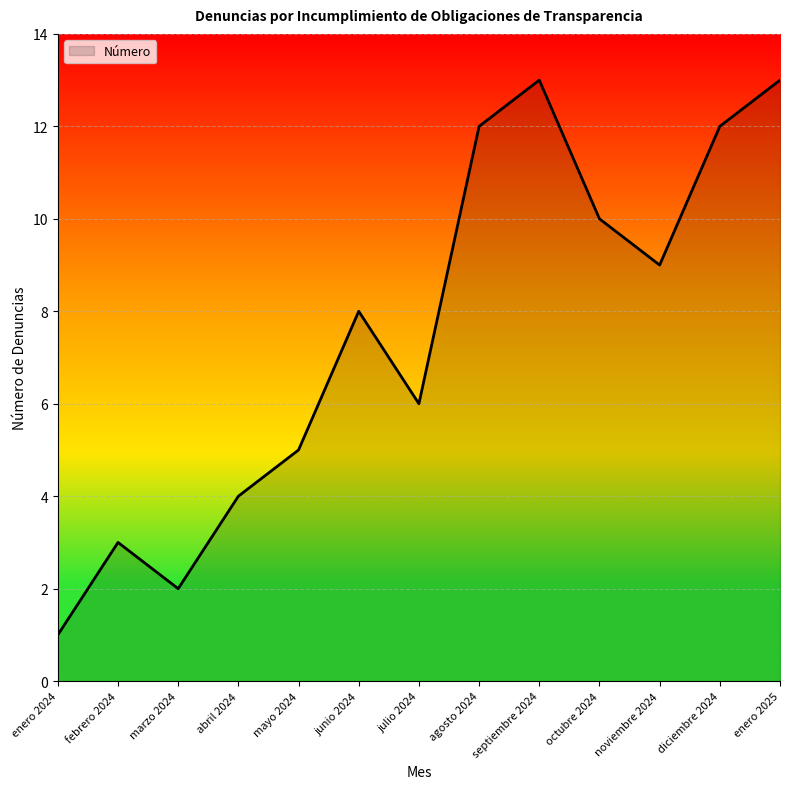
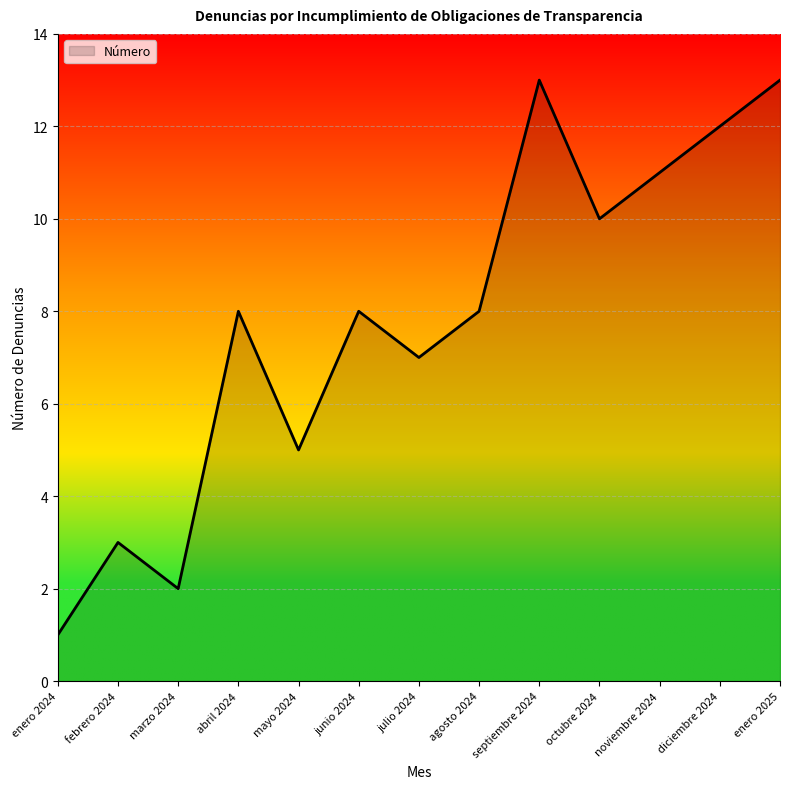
abril 2024: 4 -> 8
julio 2024: 6 -> 7
agosto 2024: 12 -> 8
noviembre 2024: 9 -> 11
